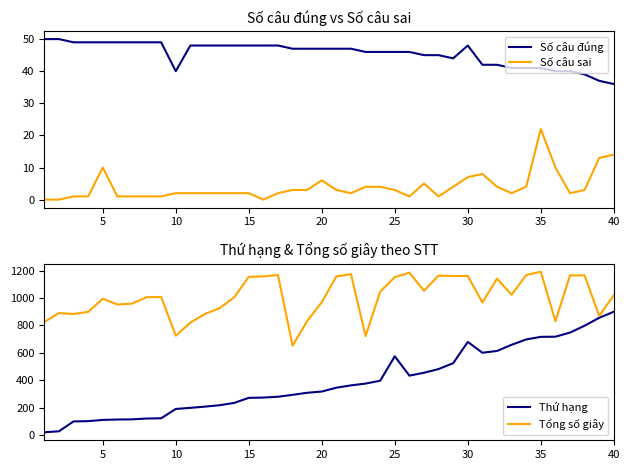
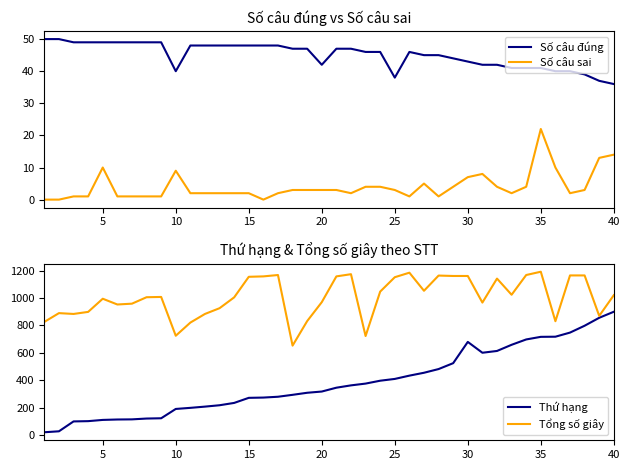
Số câu đúng vs Số câu sai, Số câu sai, 10: 2 -> 9
Số câu đúng vs Số câu sai, Số câu đúng, 20: 47 -> 42
Số câu đúng vs Số câu sai, Số câu sai, 20: 6 -> 3
Số câu đúng vs Số câu sai, Số câu đúng, 25: 46 -> 38
Số câu đúng vs Số câu sai, Số câu đúng, 30: 48 -> 43
Thứ hạng & Tổng số giây theo STT, Thứ hạng, 25: 580 -> 410
